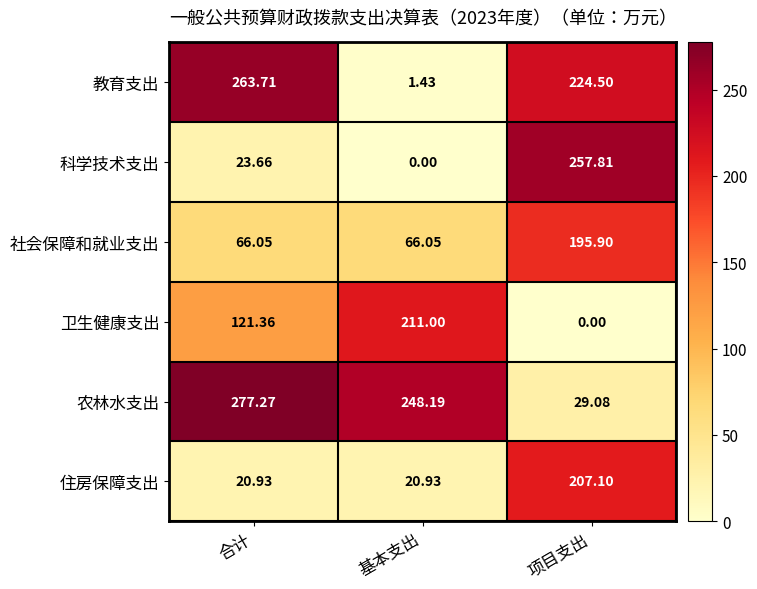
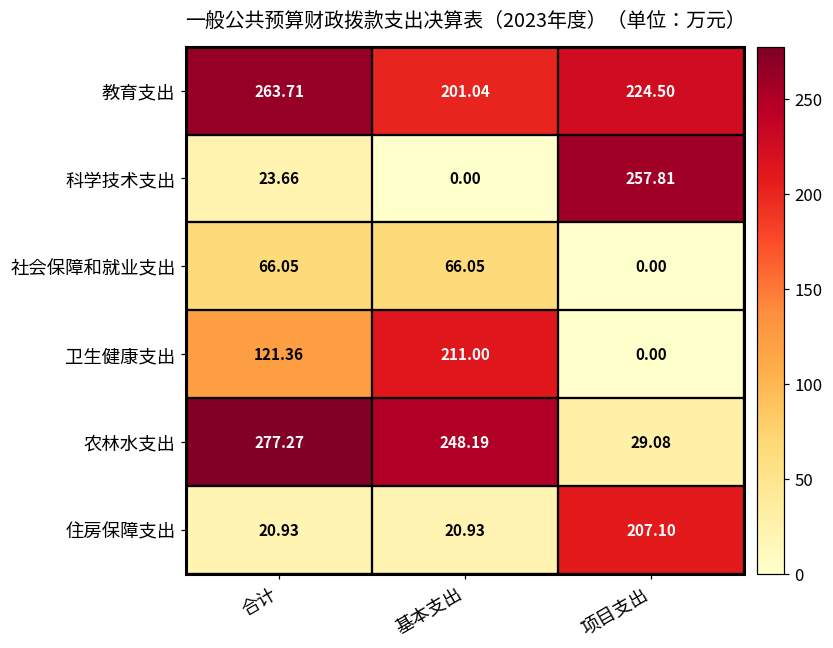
教育支出, 基本支出: 1.43 -> 201.04
社会保障和就业支出, 项目支出: 195.90 -> 0.00
